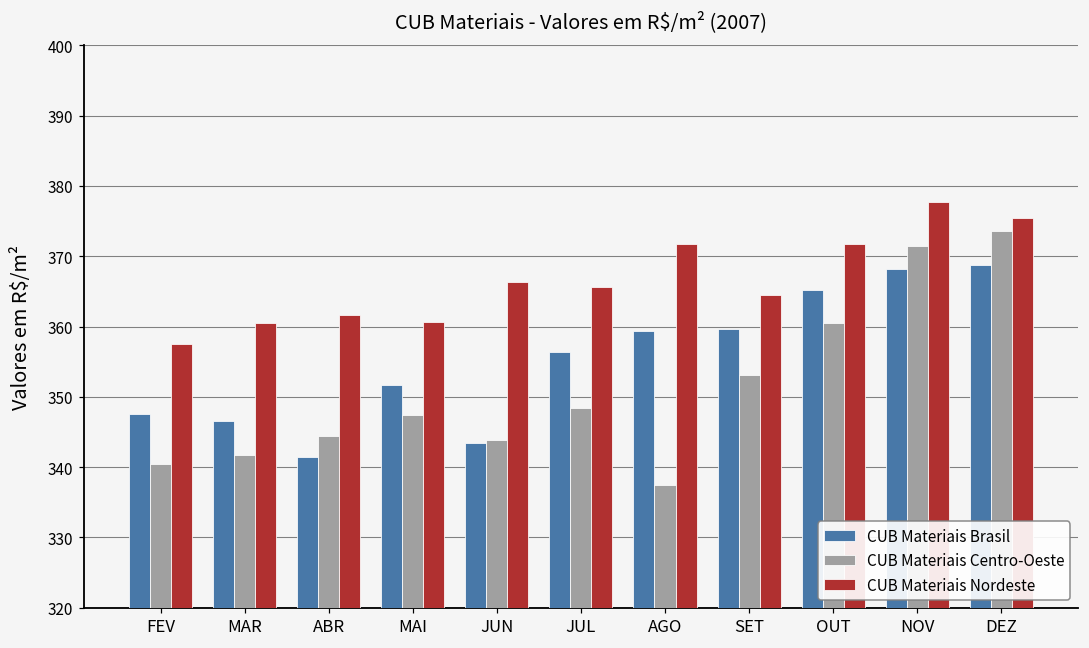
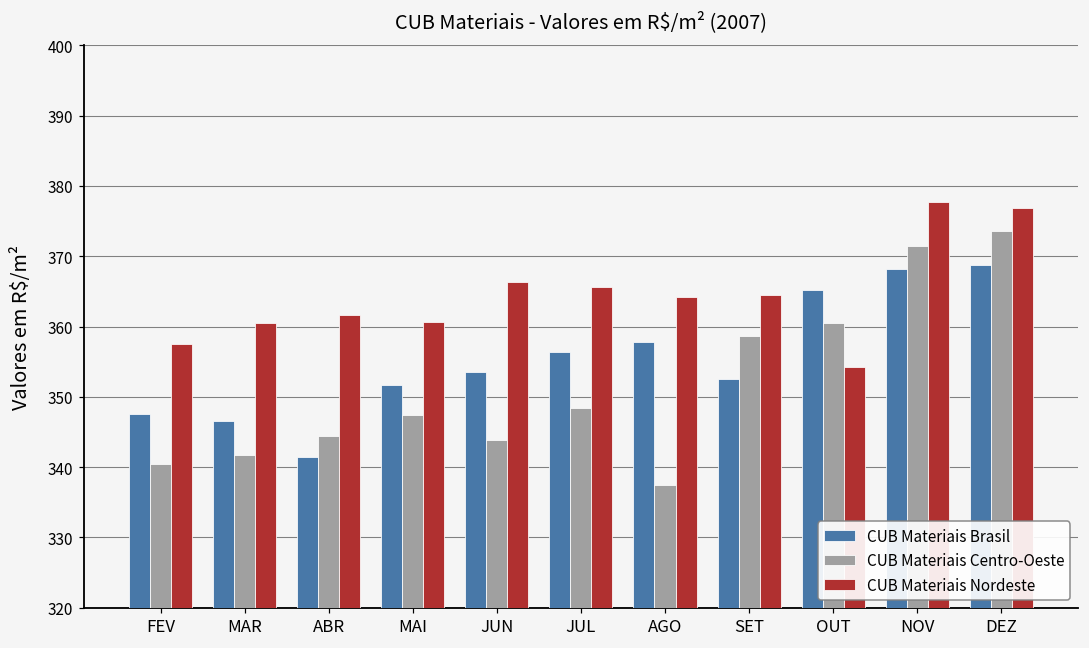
CUB Materiais Brasil, JUN: 343 -> 354
CUB Materiais Brasil, AGO: 359 -> 358
CUB Materiais Nordeste, AGO: 372 -> 364
CUB Materiais Brasil, SET: 360 -> 353
CUB Materiais Centro-Oeste, SET: 353 -> 359
CUB Materiais Nordeste, OUT: 372 -> 354
CUB Materiais Nordeste, DEZ: 375 -> 377
